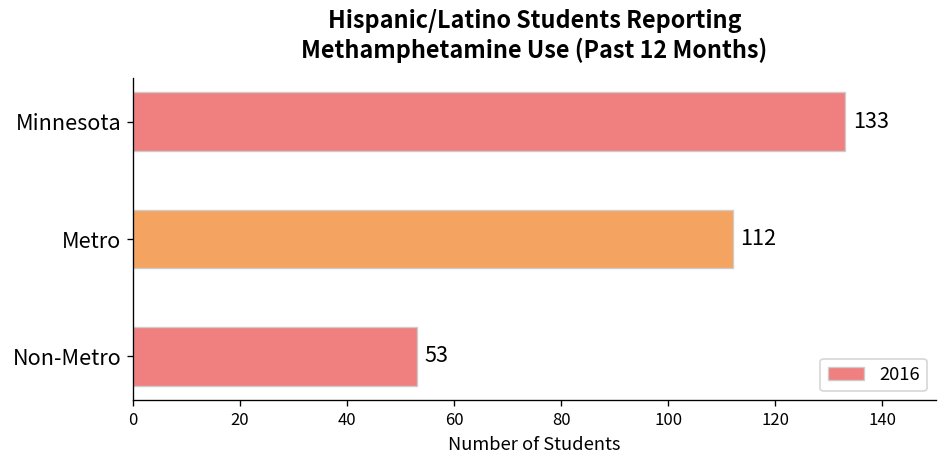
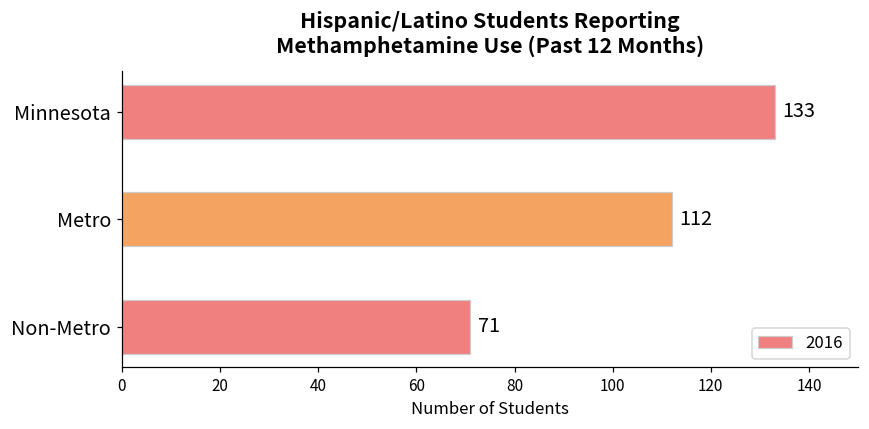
Non-Metro: 53 -> 71
